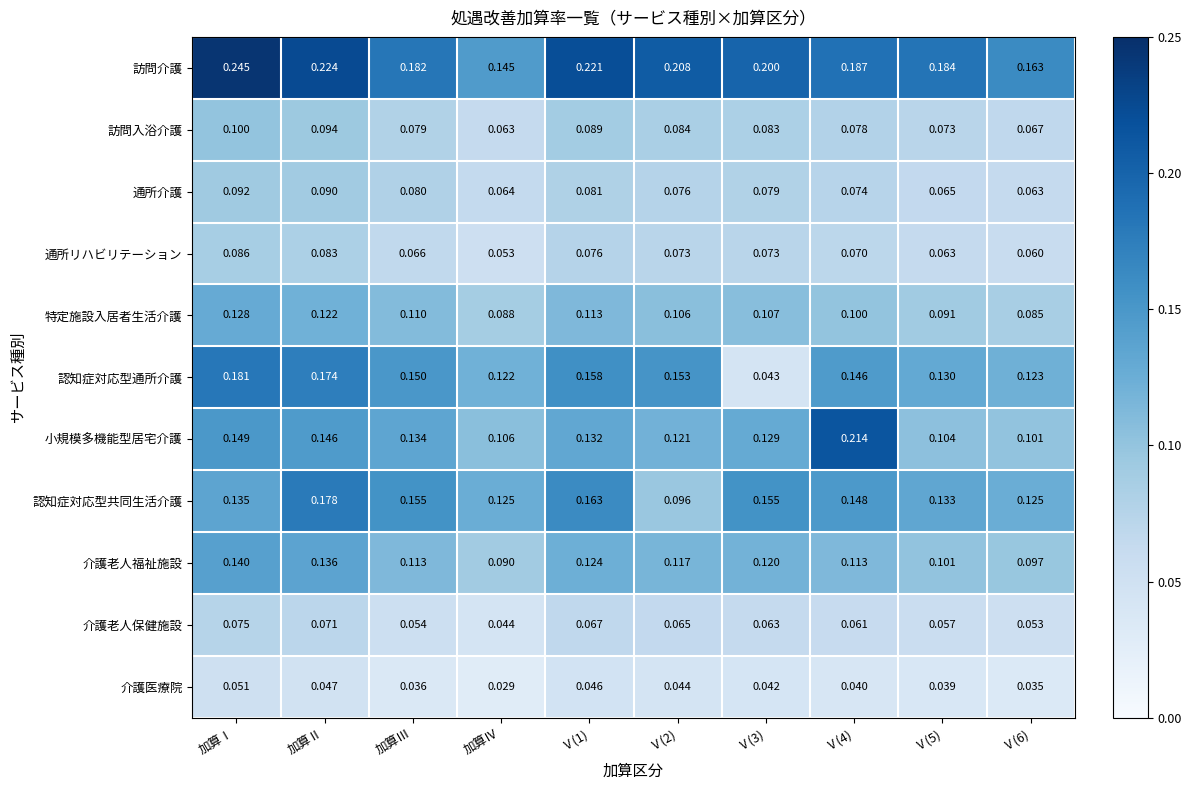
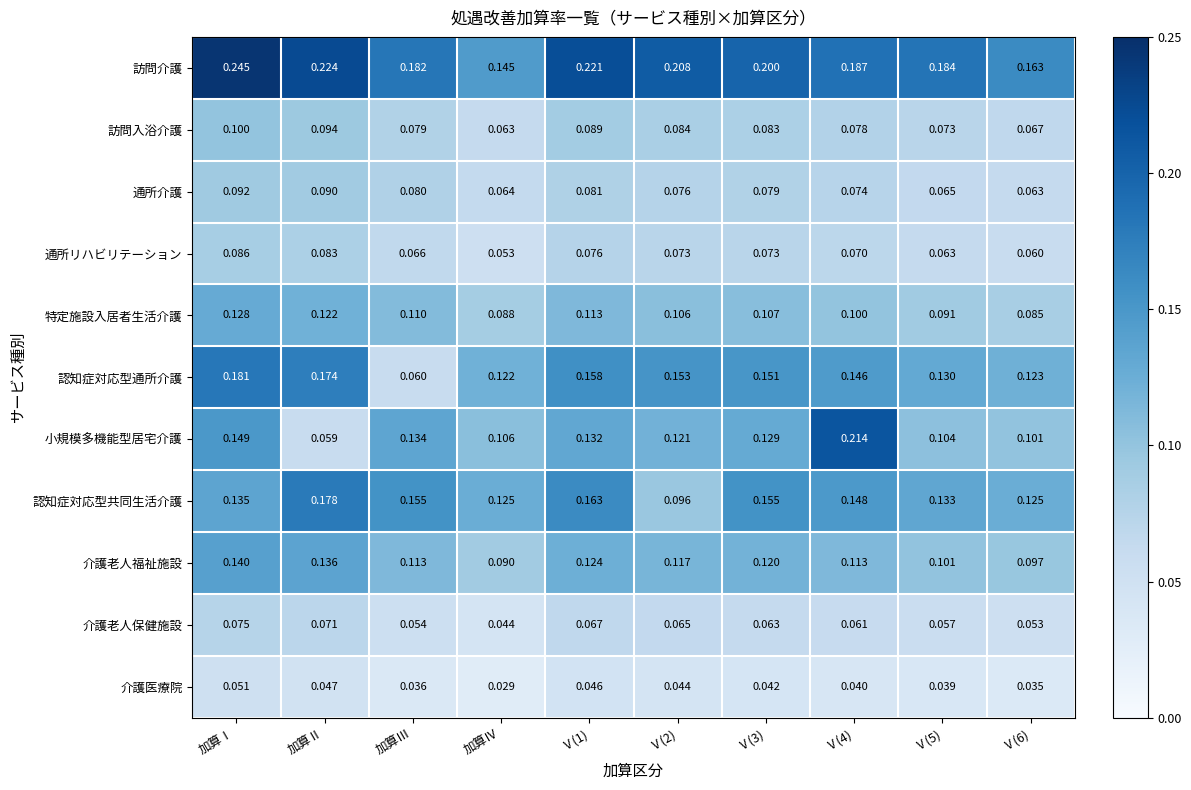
認知症対応型通所介護, 加算Ⅲ: 0.150 -> 0.060
認知症対応型通所介護, Ⅴ(3): 0.043 -> 0.151
小規模多機能型居宅介護, 加算Ⅱ: 0.146 -> 0.059
